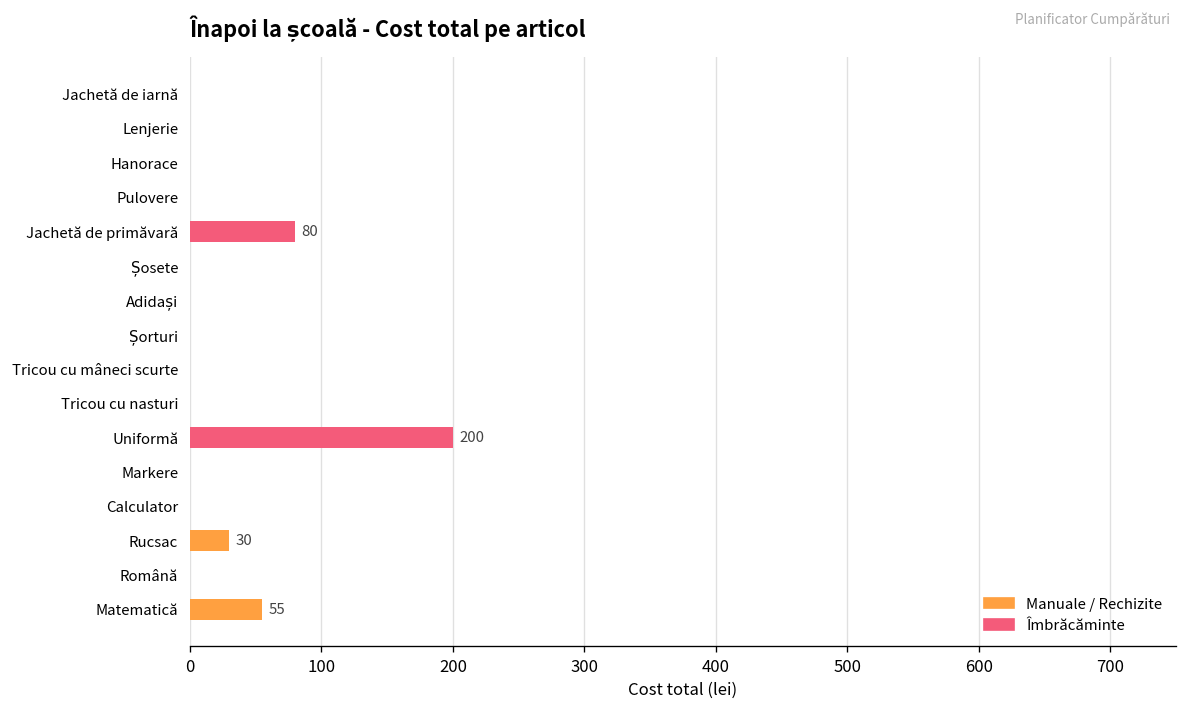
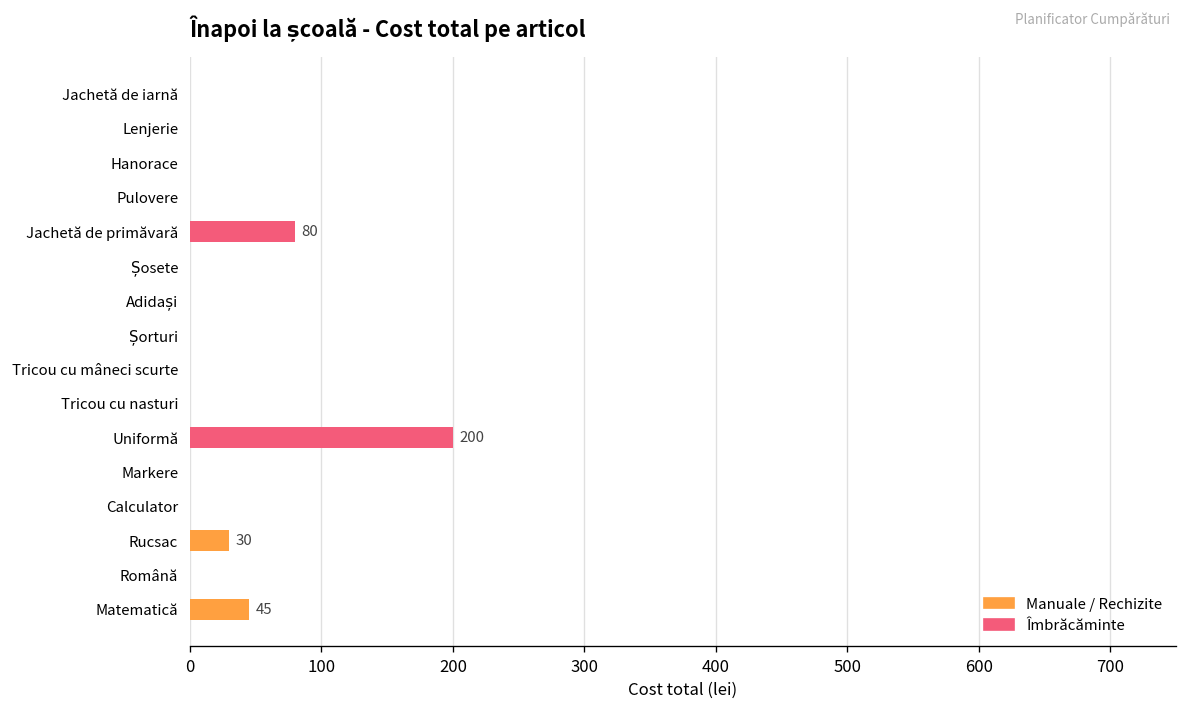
Matematică: 55 -> 45
